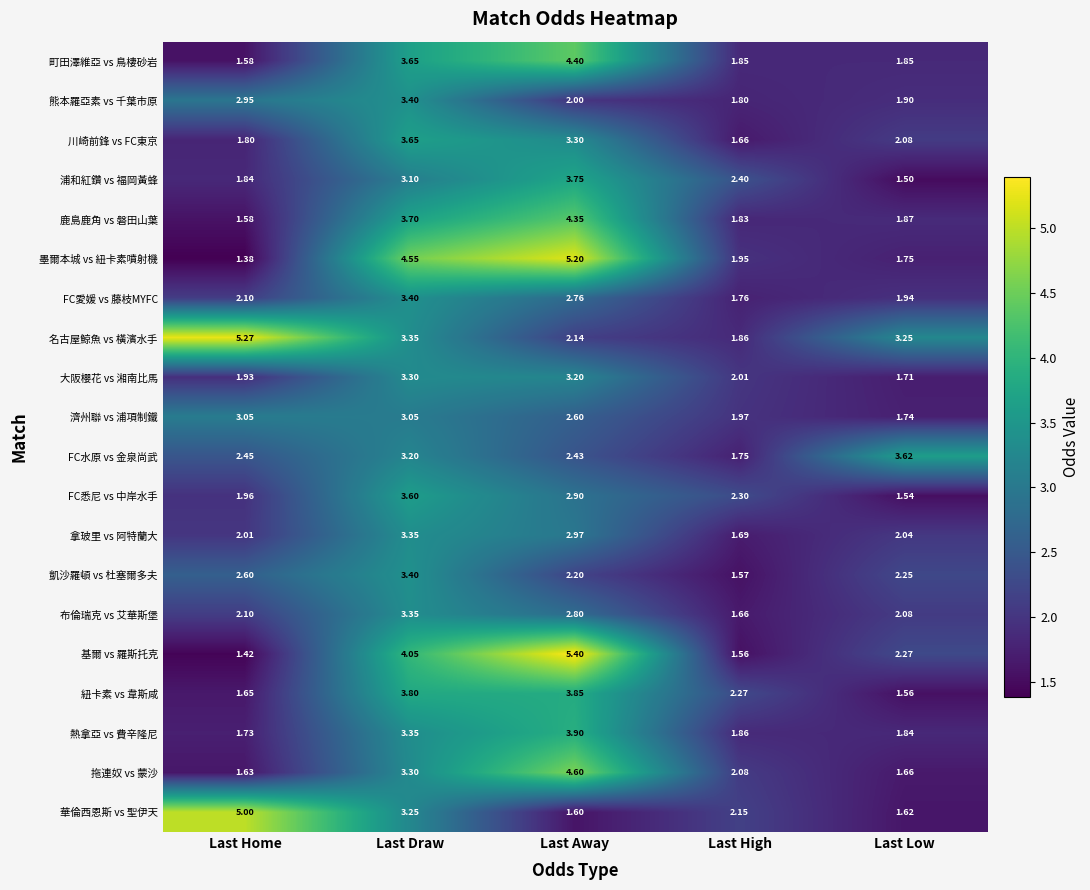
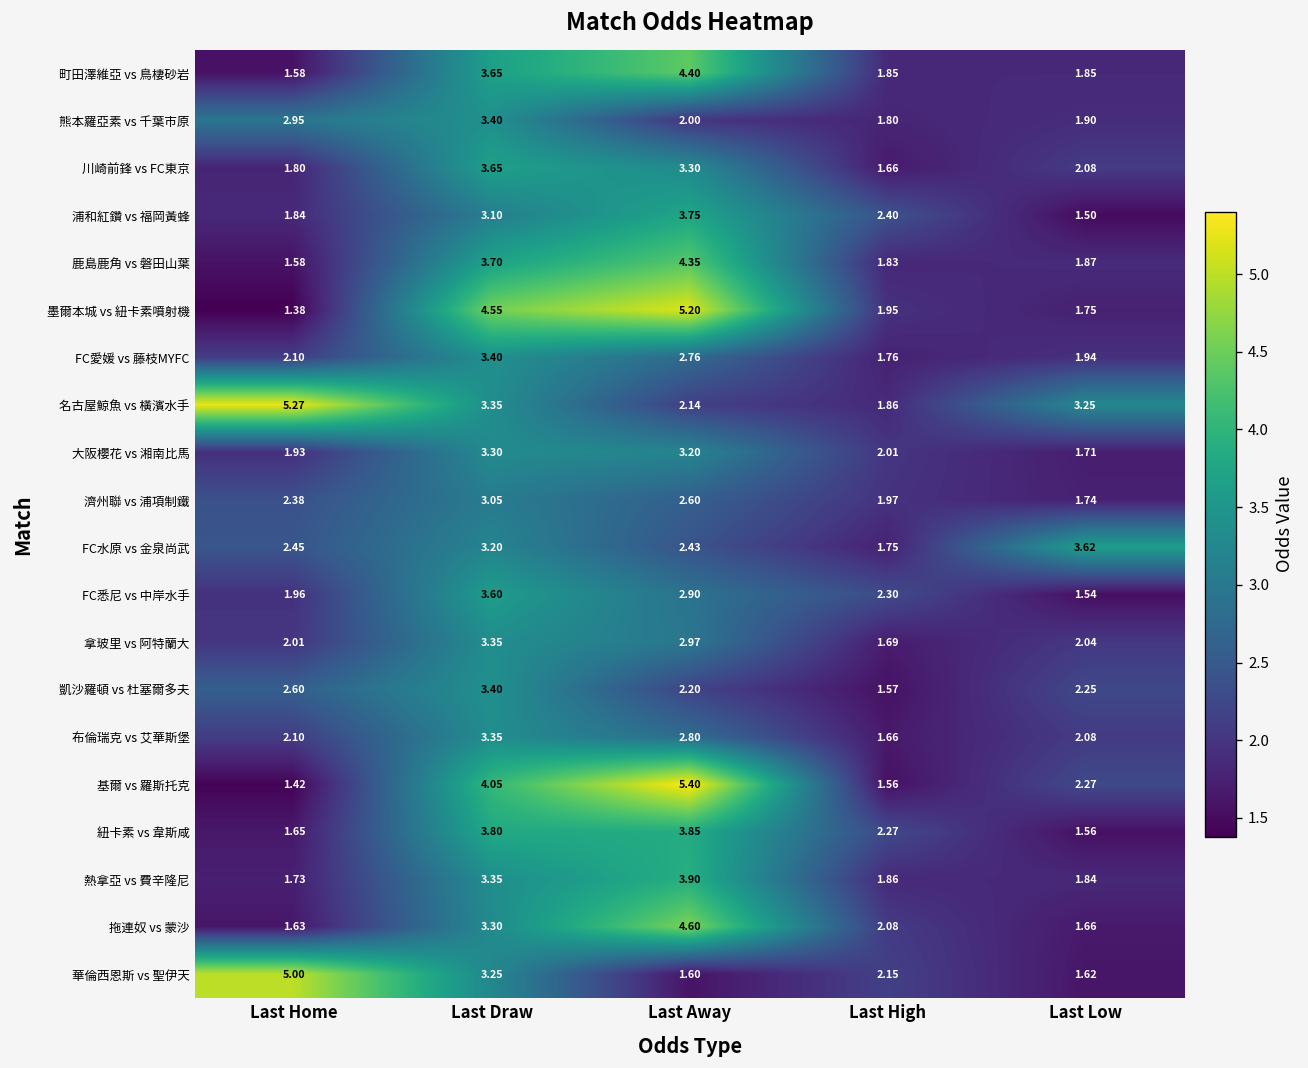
濟州聯 vs 浦項制鐵, Last Home: 3.05 -> 2.38
